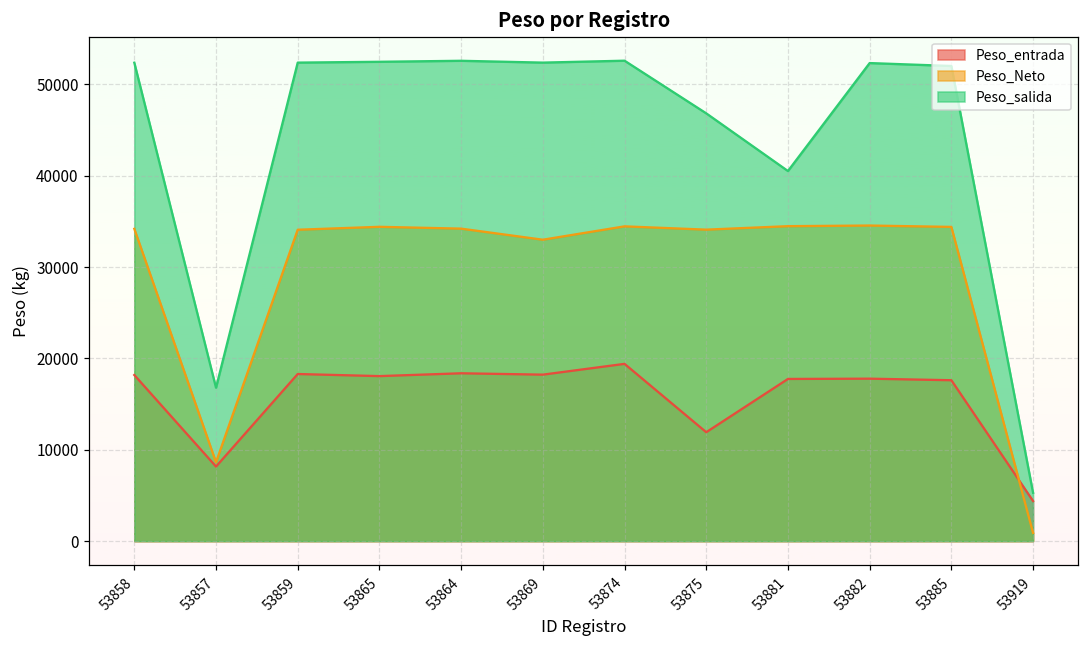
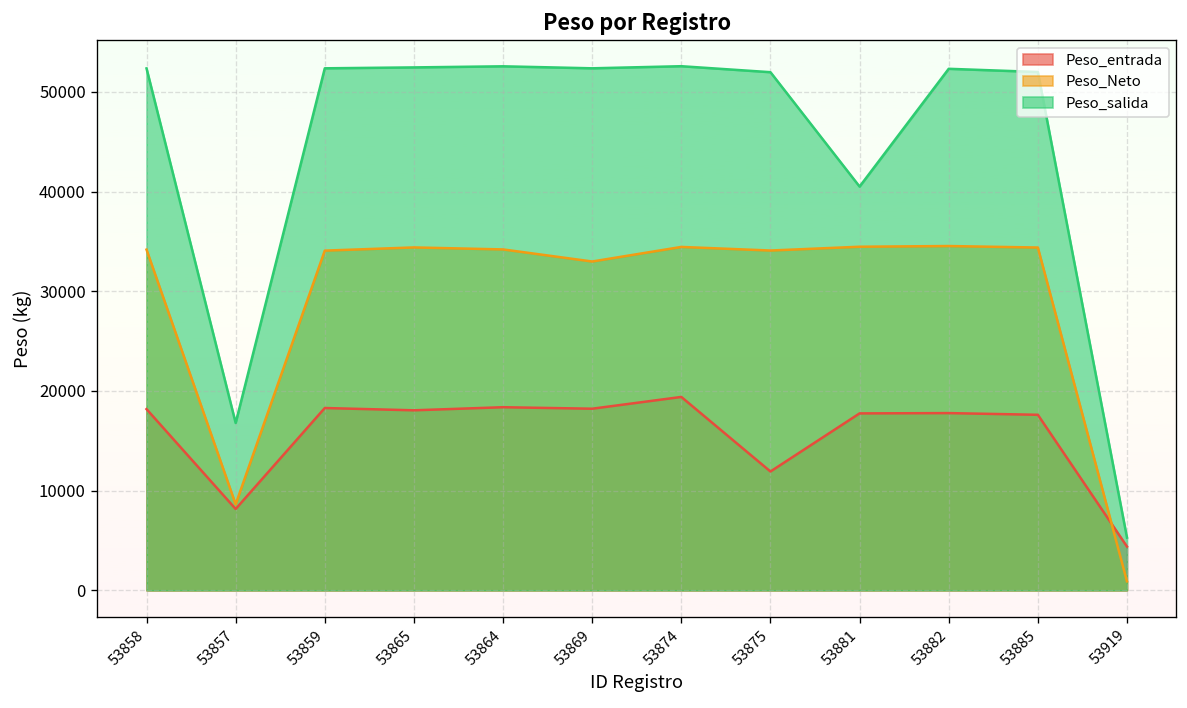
Peso_salida, 53875: 47000 -> 52000
